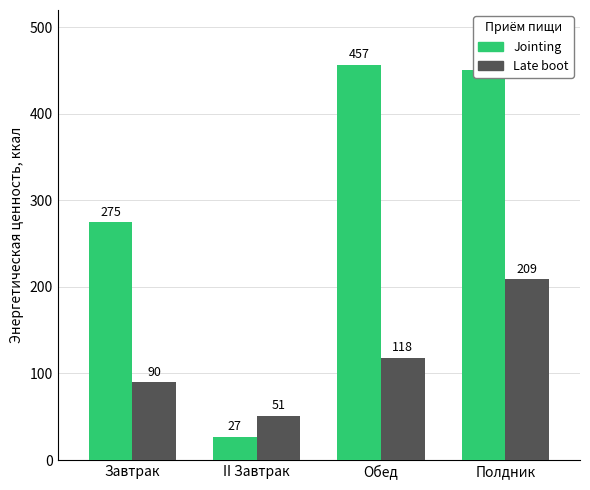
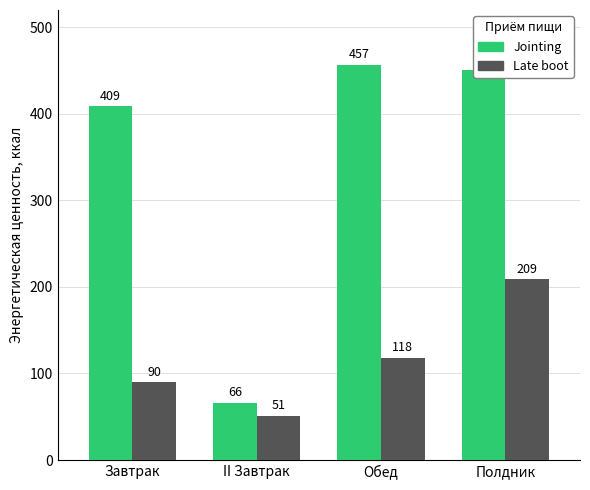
Jointing, Завтрак: 275 -> 409
Jointing, II Завтрак: 27 -> 66
